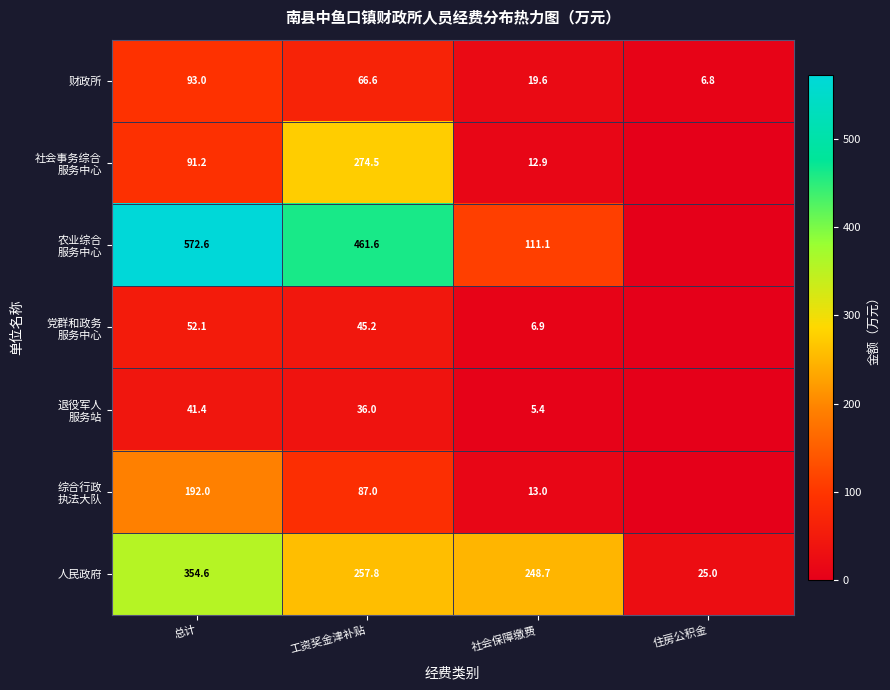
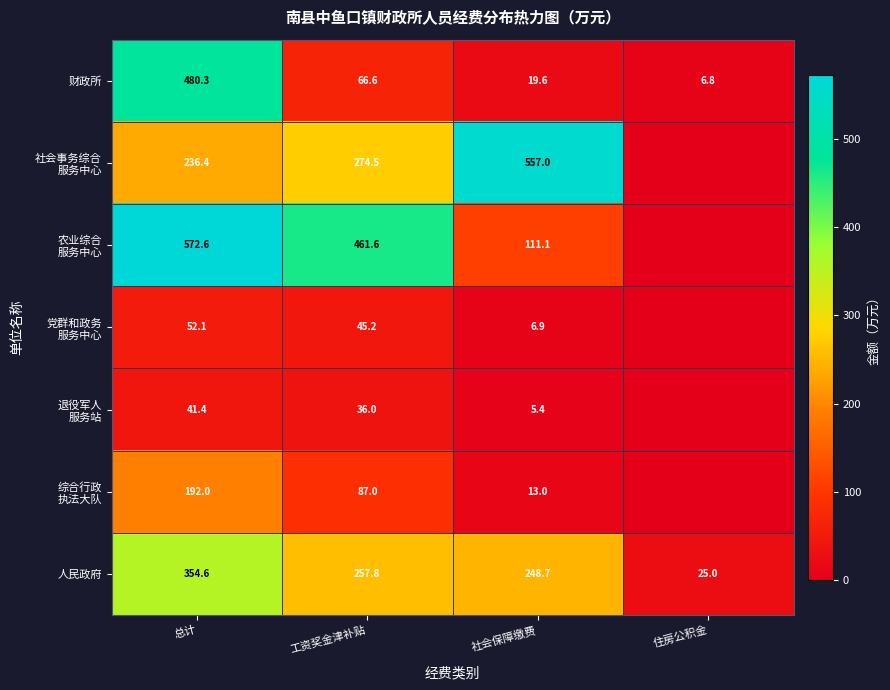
财政所, 总计: 93.0 -> 480.3
社会事务综合 服务中心, 总计: 91.2 -> 236.4
社会事务综合 服务中心, 社会保障缴费: 12.9 -> 557.0
